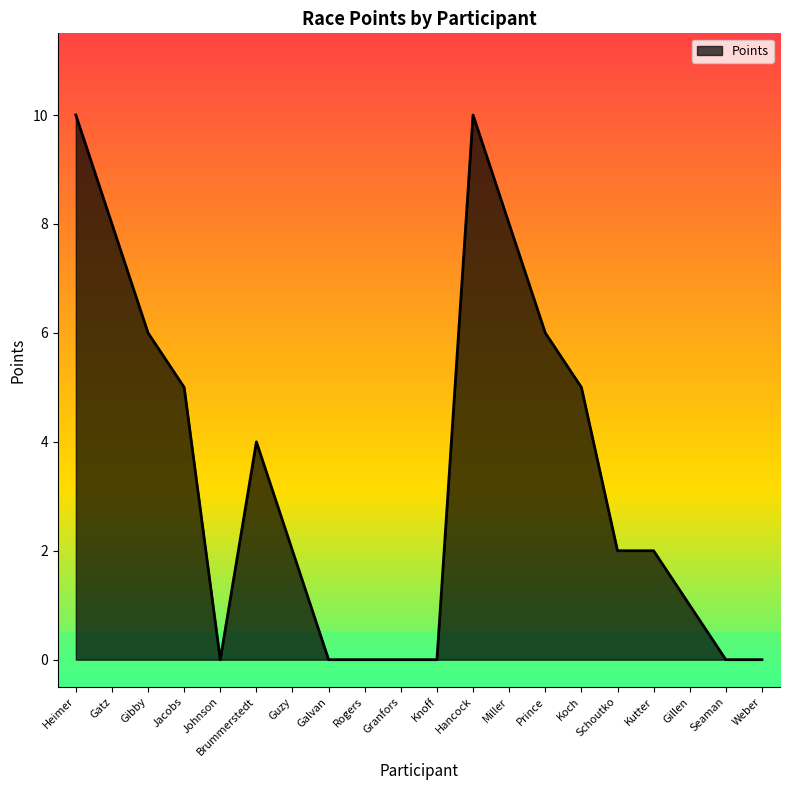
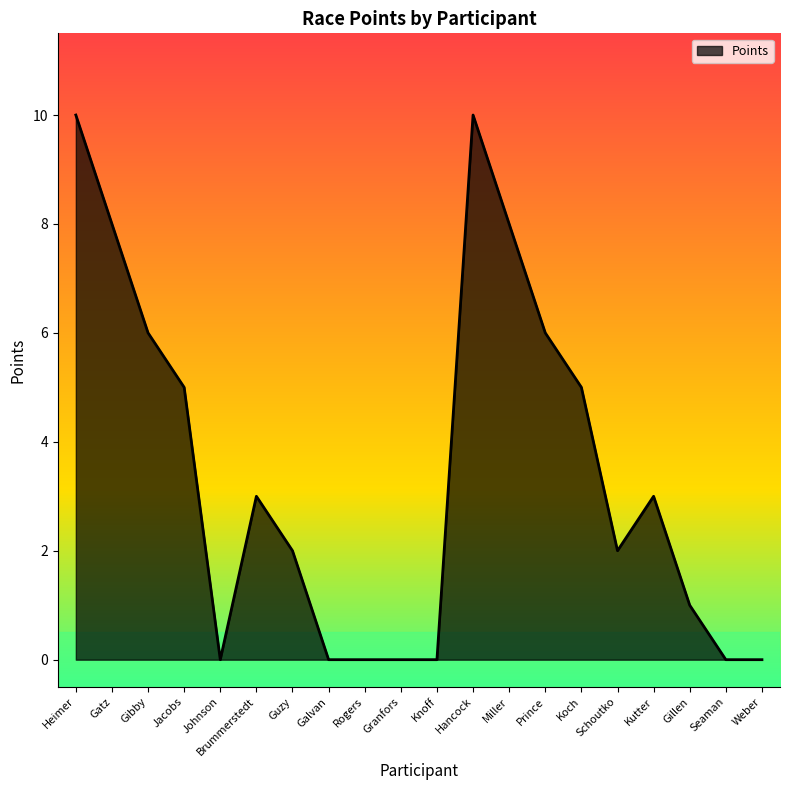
Brummerstedt: 4 -> 3
Kutter: 2 -> 3
